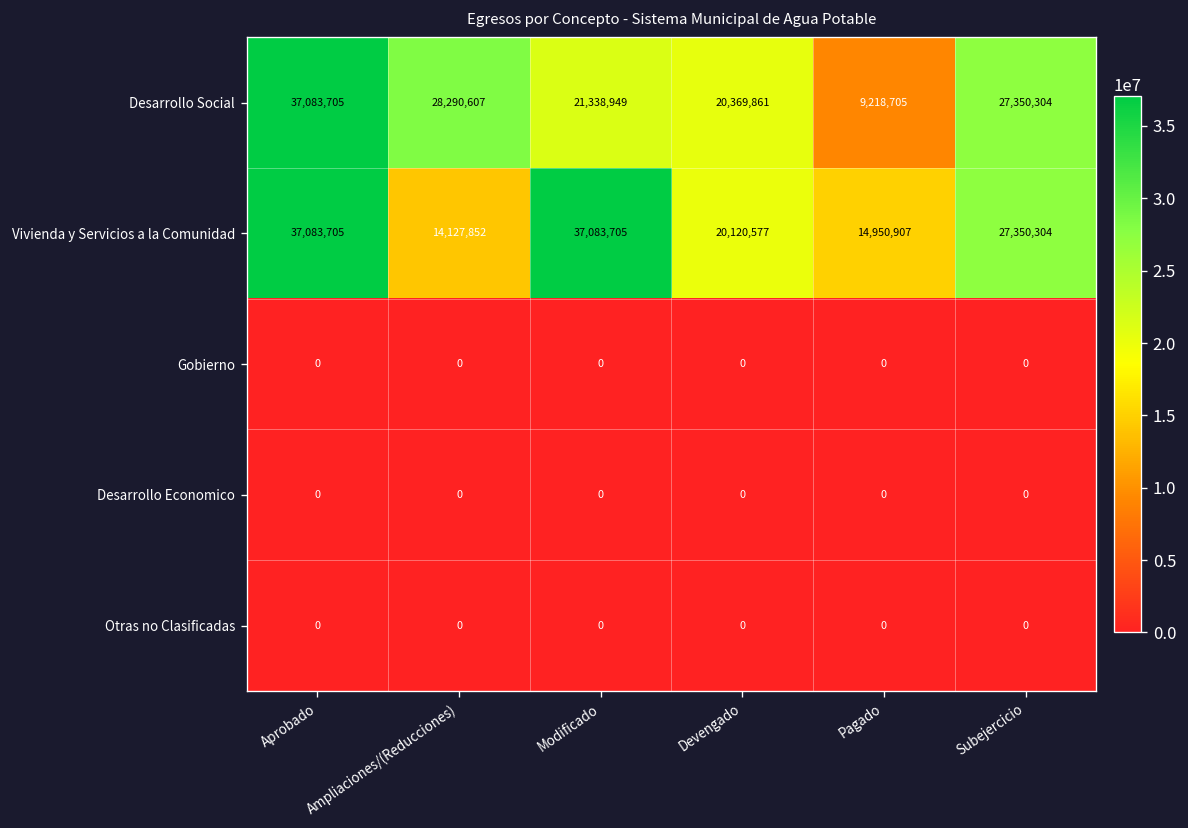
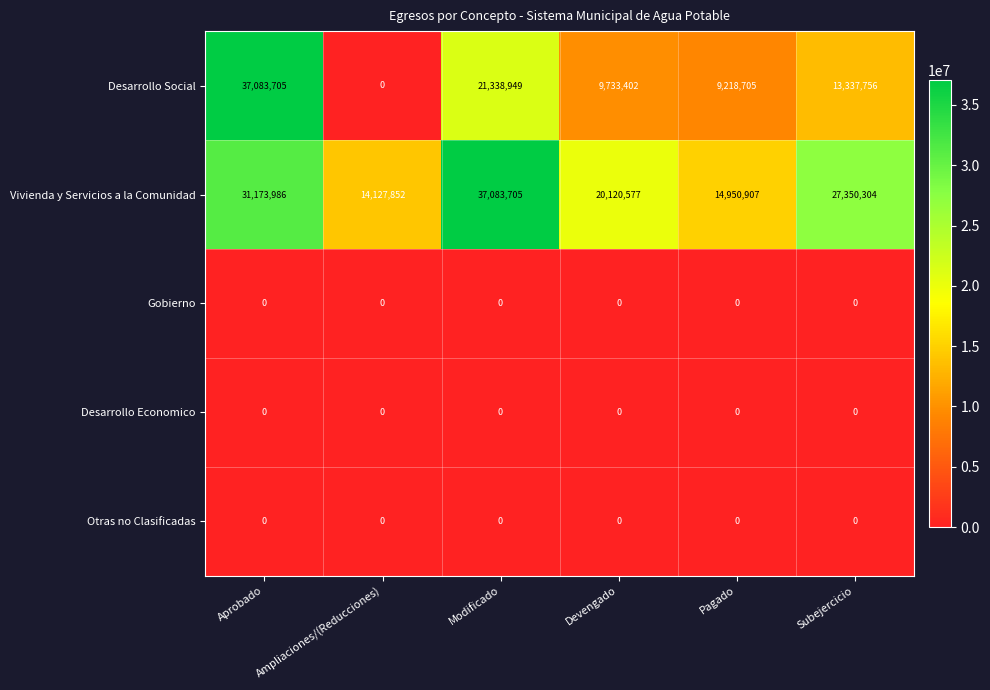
Desarrollo Social, Ampliaciones/(Reducciones): 28,290,607 -> 0
Desarrollo Social, Devengado: 20,369,861 -> 9,733,402
Desarrollo Social, Subejercicio: 27,350,304 -> 13,337,756
Vivienda y Servicios a la Comunidad, Aprobado: 37,083,705 -> 31,173,986
